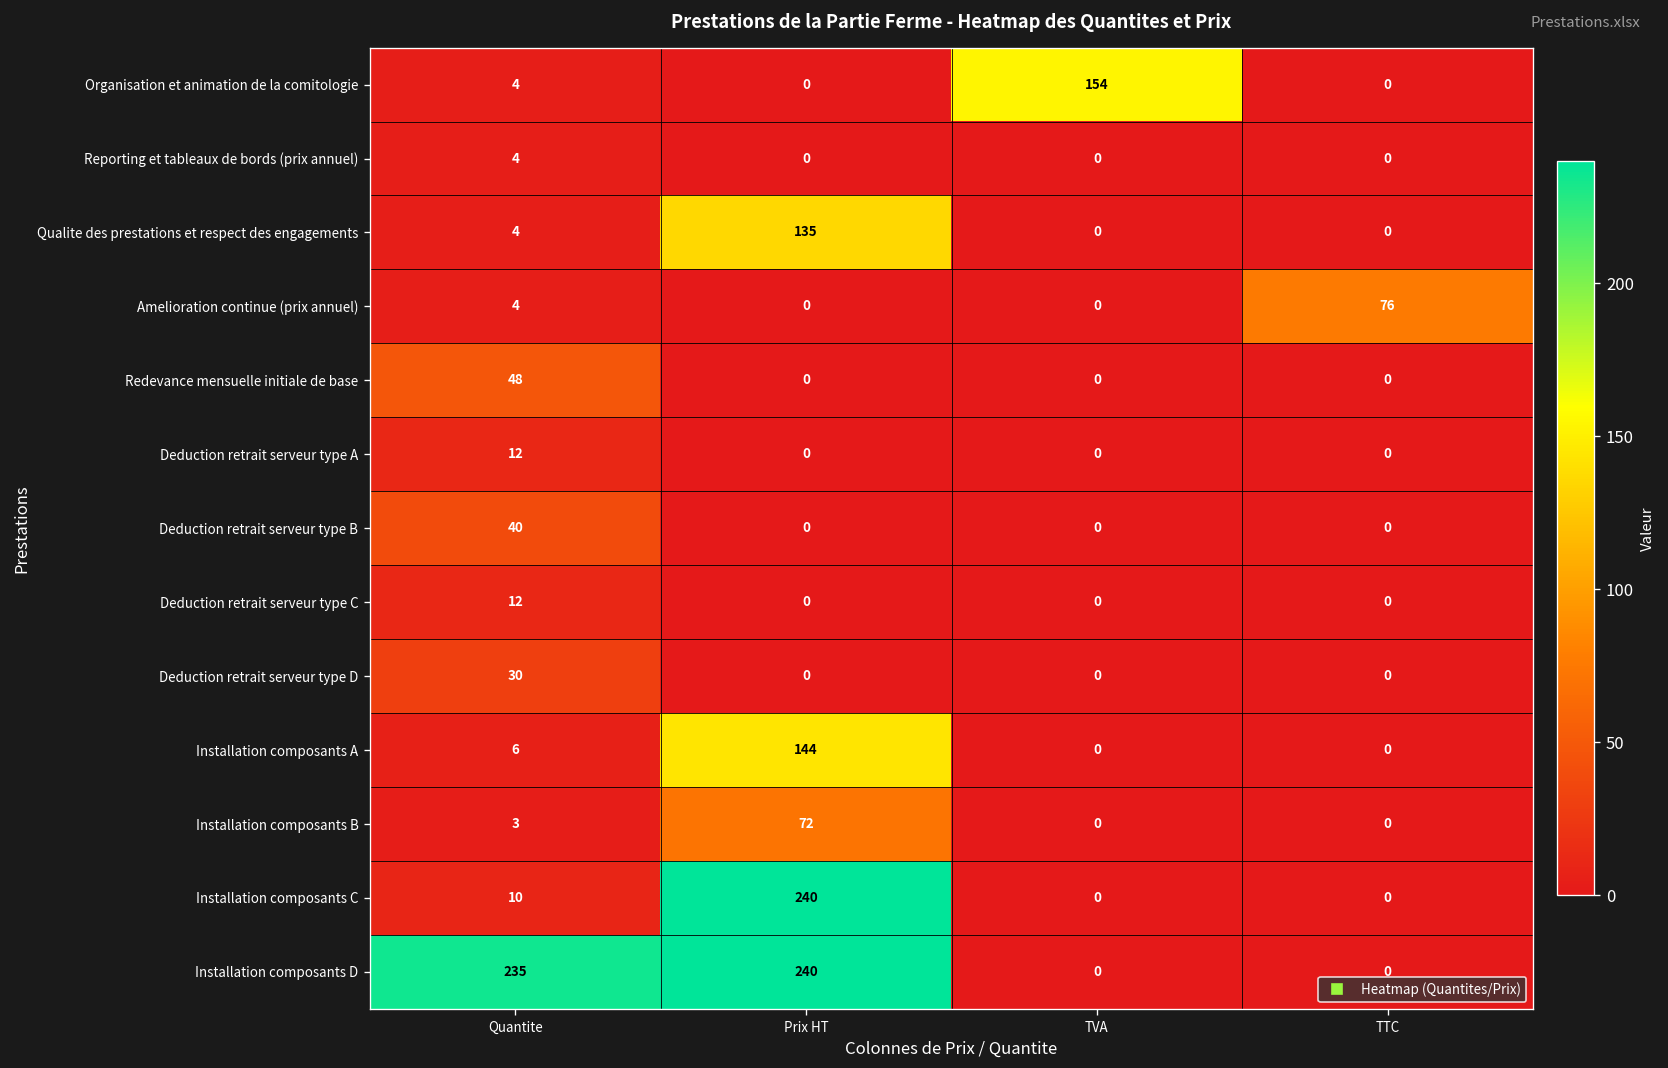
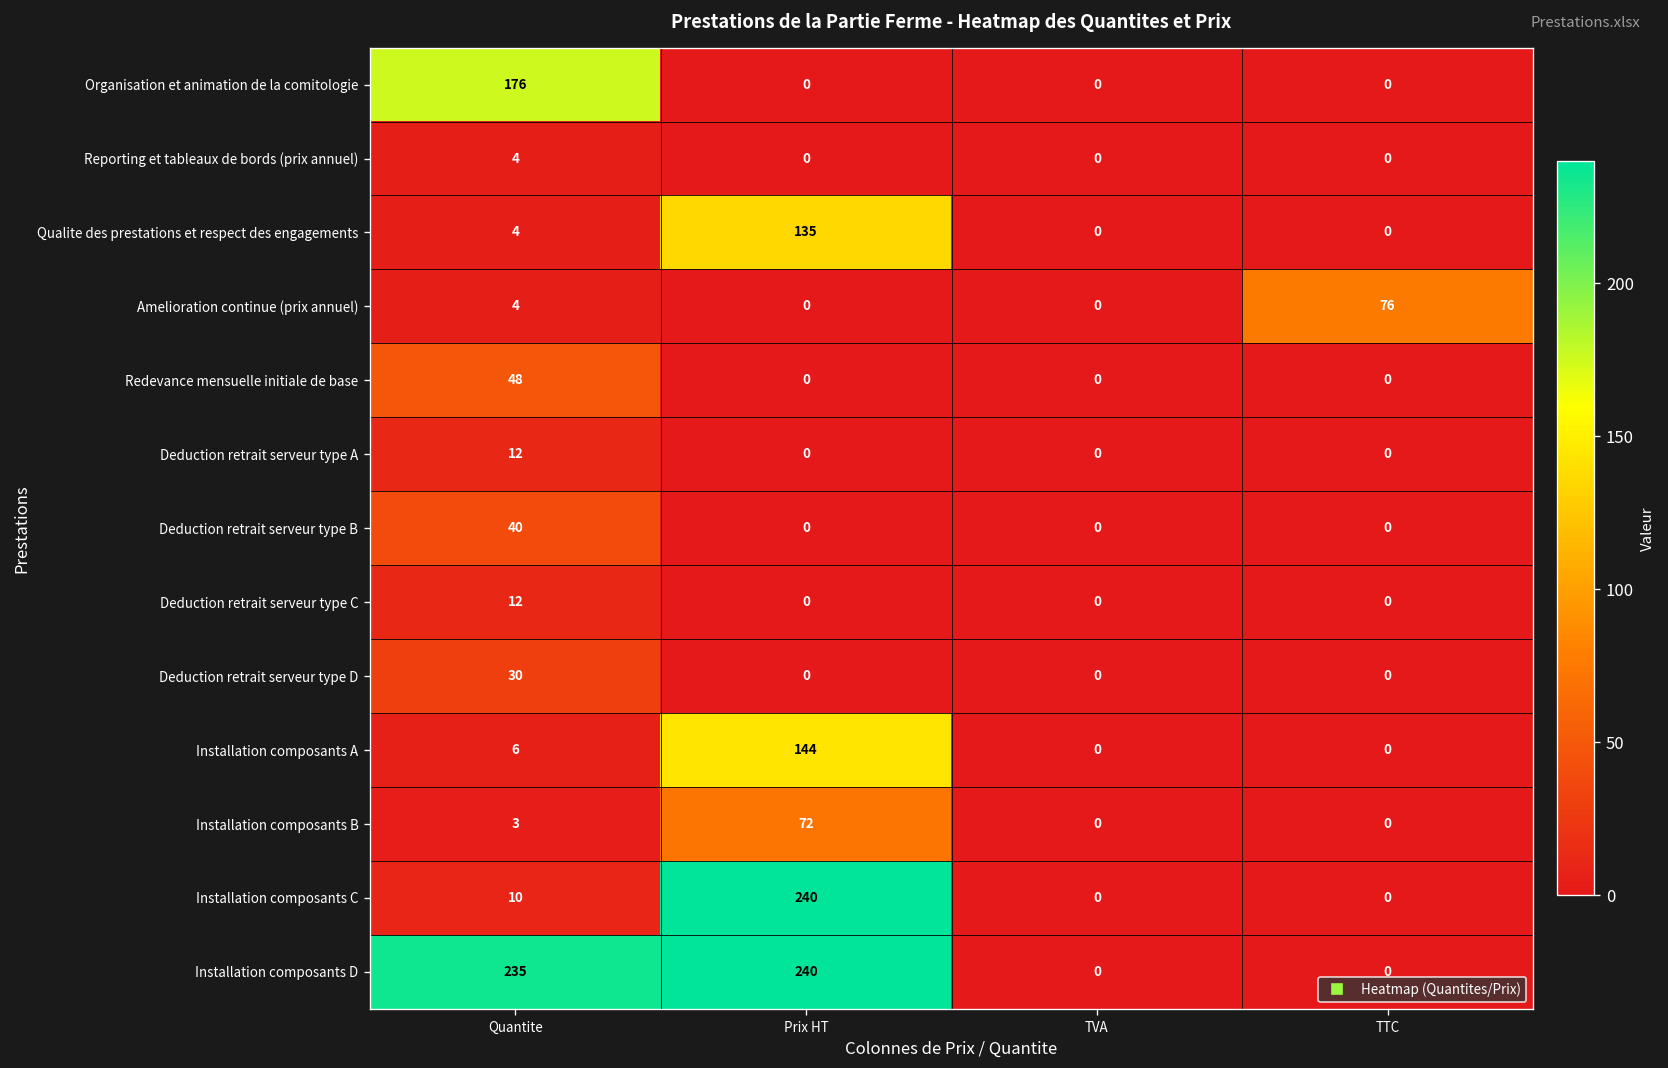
Organisation et animation de la comitologie, Quantite: 4 -> 176
Organisation et animation de la comitologie, TVA: 154 -> 0
